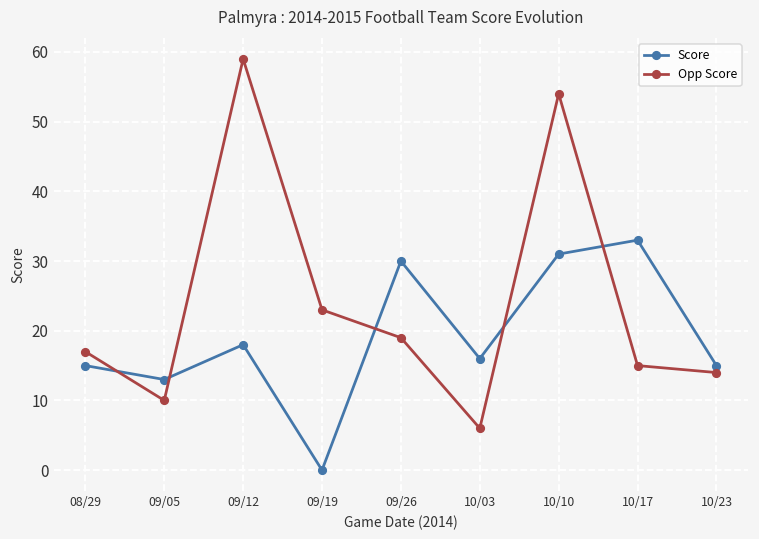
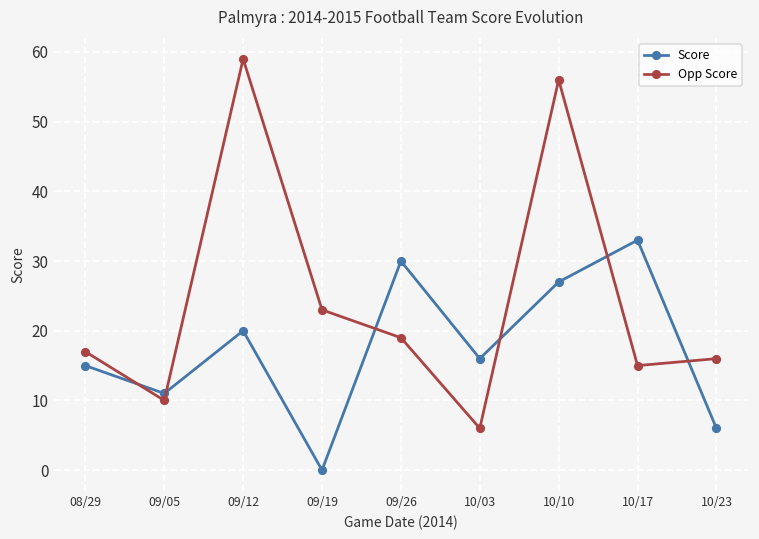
Score, 09/05: 13 -> 11
Score, 09/12: 18 -> 20
Score, 10/10: 31 -> 27
Opp Score, 10/10: 54 -> 56
Score, 10/23: 15 -> 6
Opp Score, 10/23: 14 -> 16
